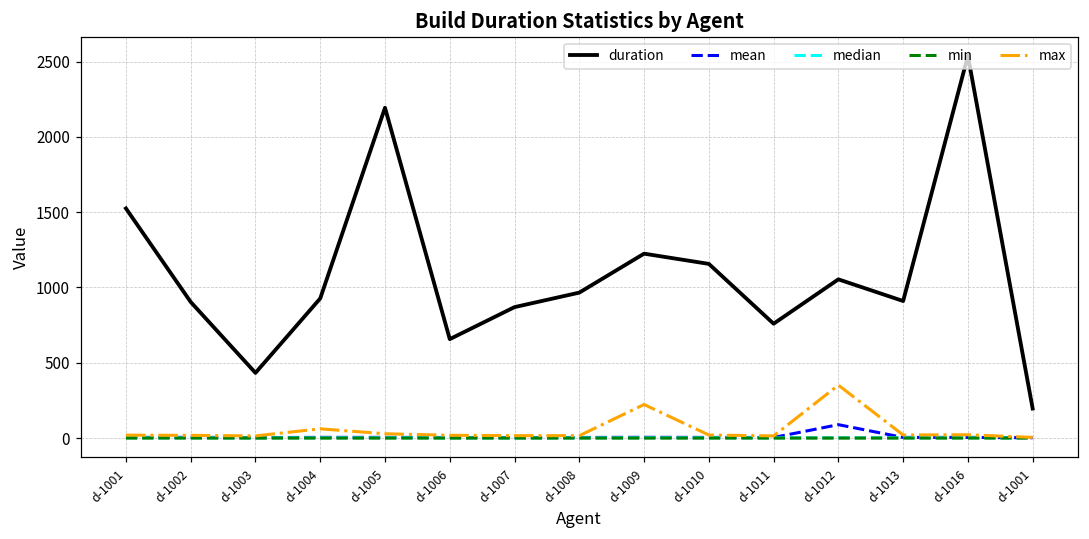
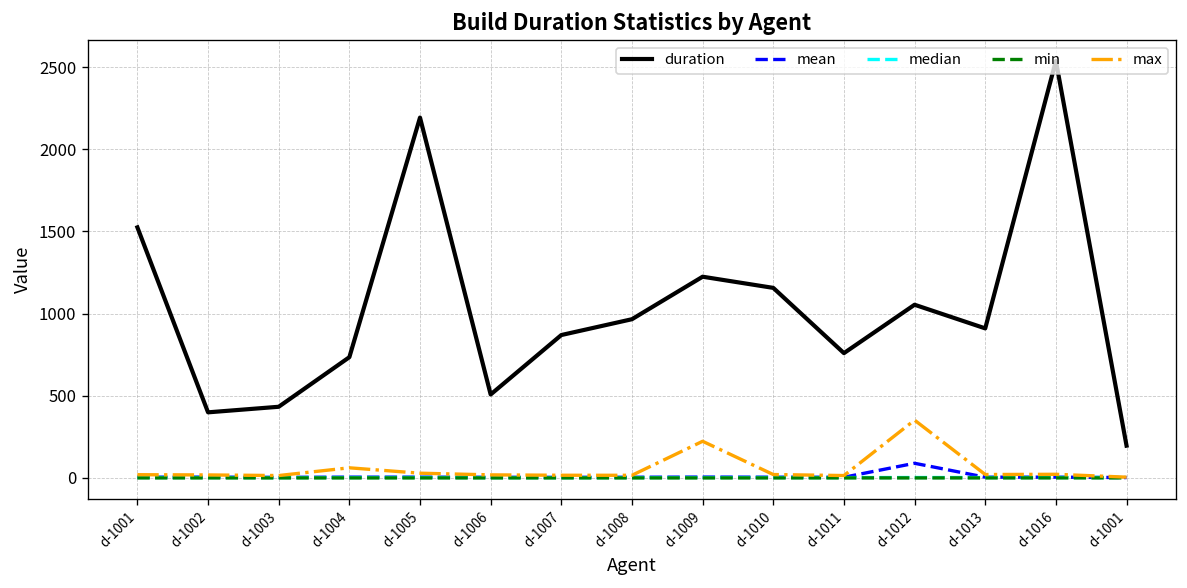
duration, d-1002: 900 -> 400
duration, d-1004: 930 -> 730
duration, d-1006: 660 -> 510
